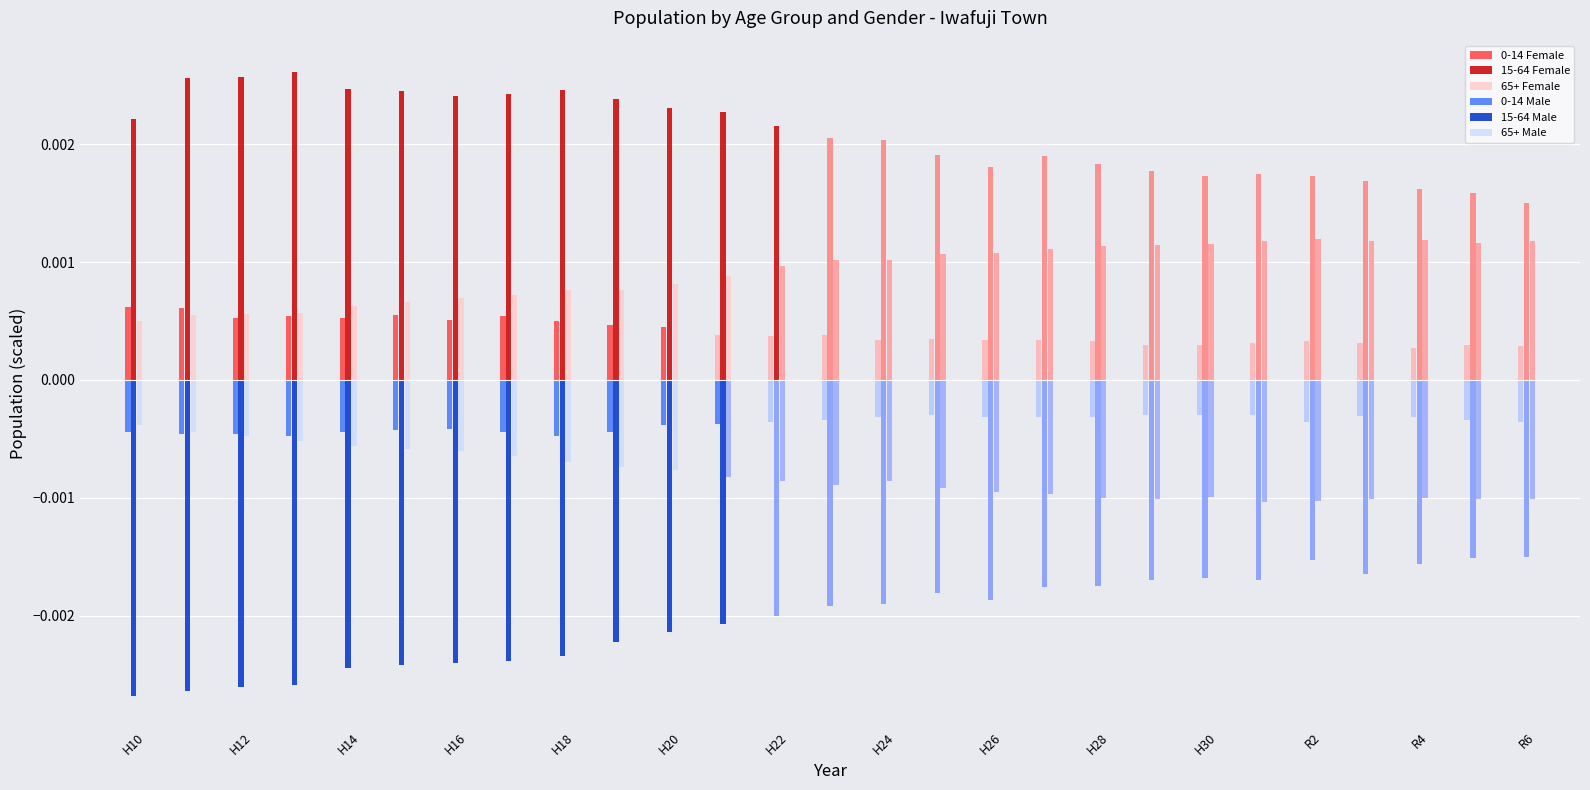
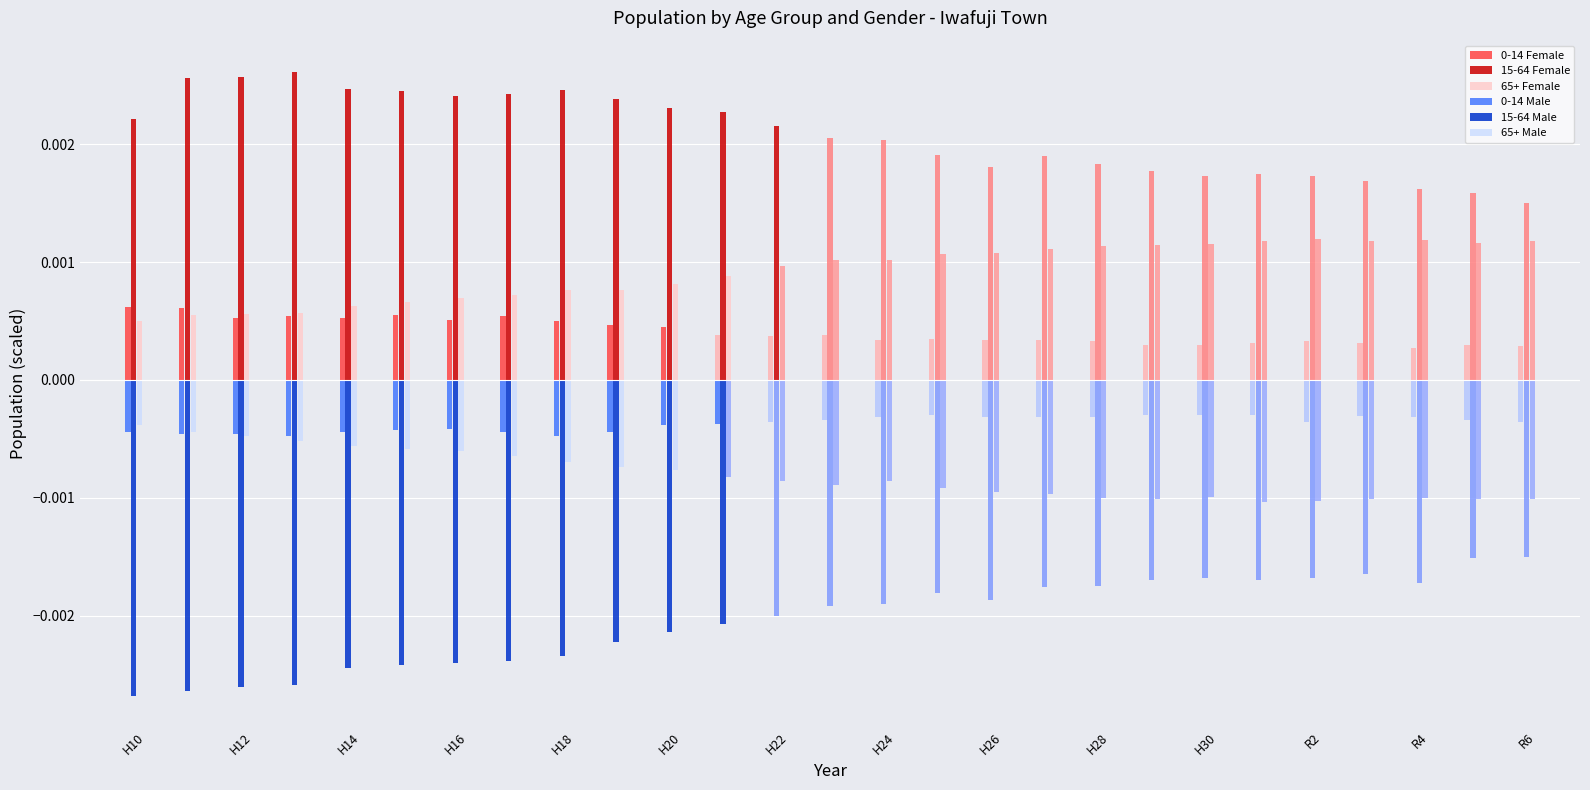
15-64 Male, R2: -0.00153 -> -0.00168
15-64 Male, R4: -0.00156 -> -0.00173
